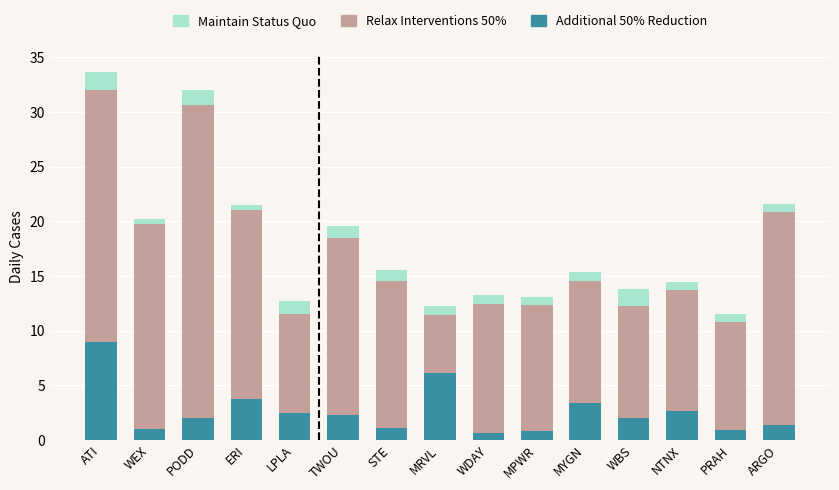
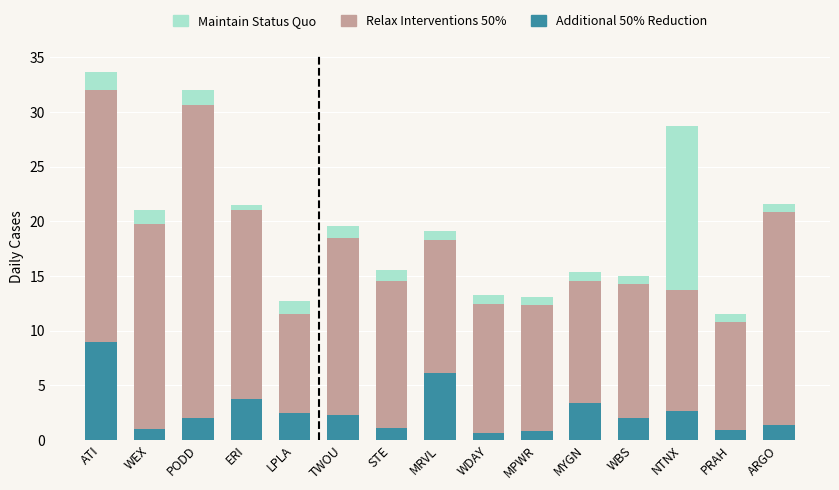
Maintain Status Quo, WEX: 0.5 -> 1.3
Relax Interventions 50%, MRVL: 5.3 -> 12.2
Relax Interventions 50%, WBS: 10.2 -> 12.3
Maintain Status Quo, WBS: 1.6 -> 0.7
Maintain Status Quo, NTNX: 0.7 -> 14.9
